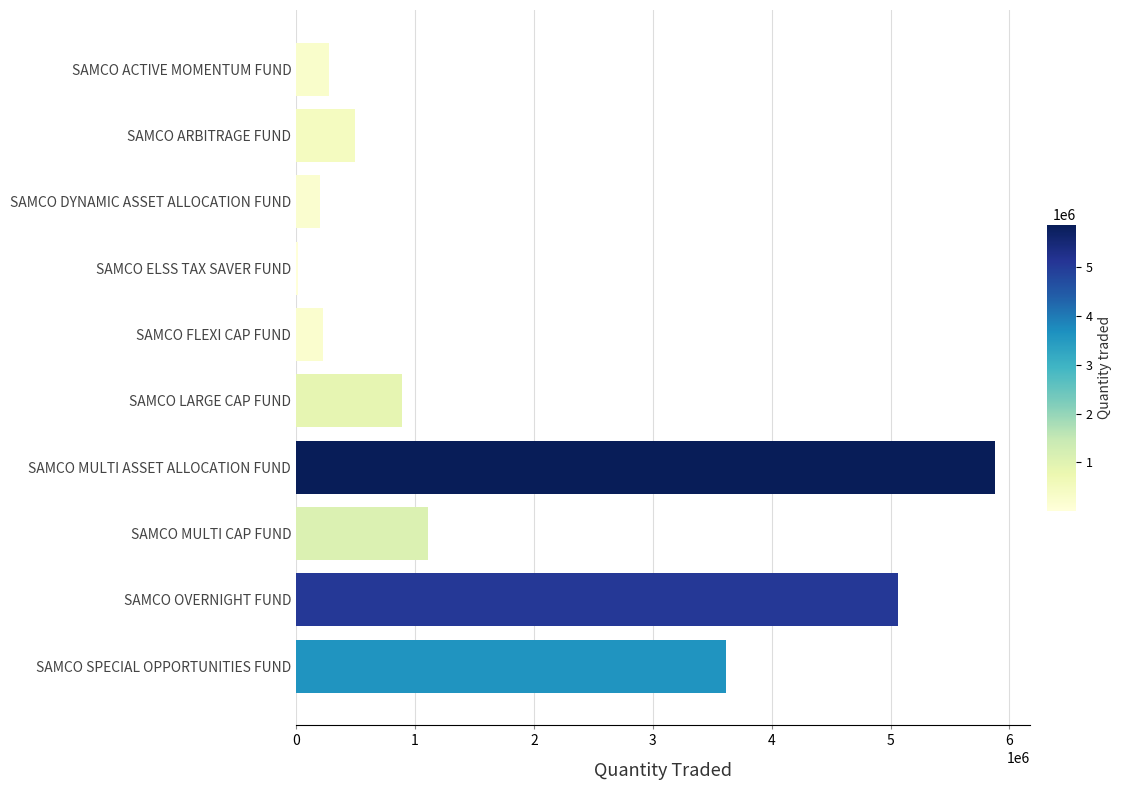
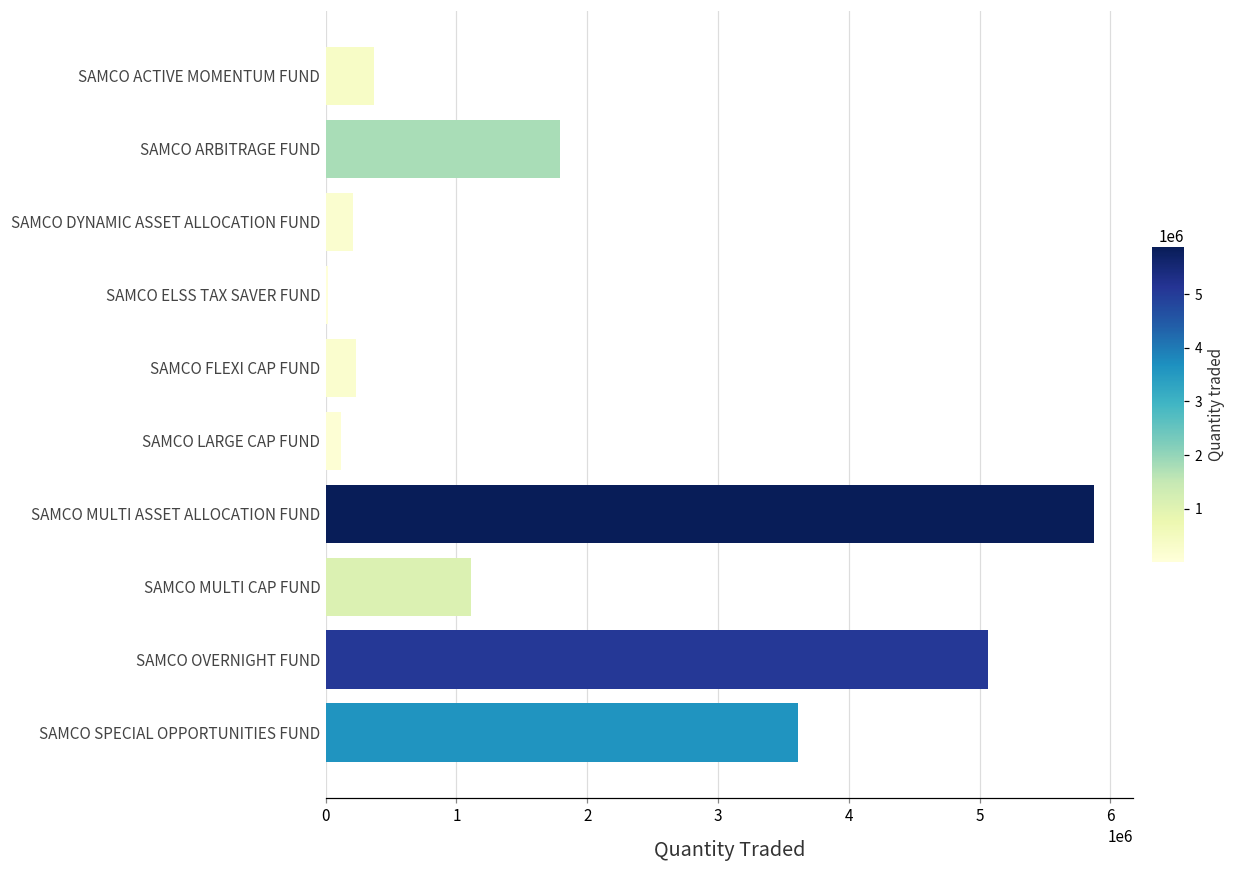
SAMCO ACTIVE MOMENTUM FUND: 280000 -> 370000
SAMCO ARBITRAGE FUND: 490000 -> 1790000
SAMCO LARGE CAP FUND: 890000 -> 120000
